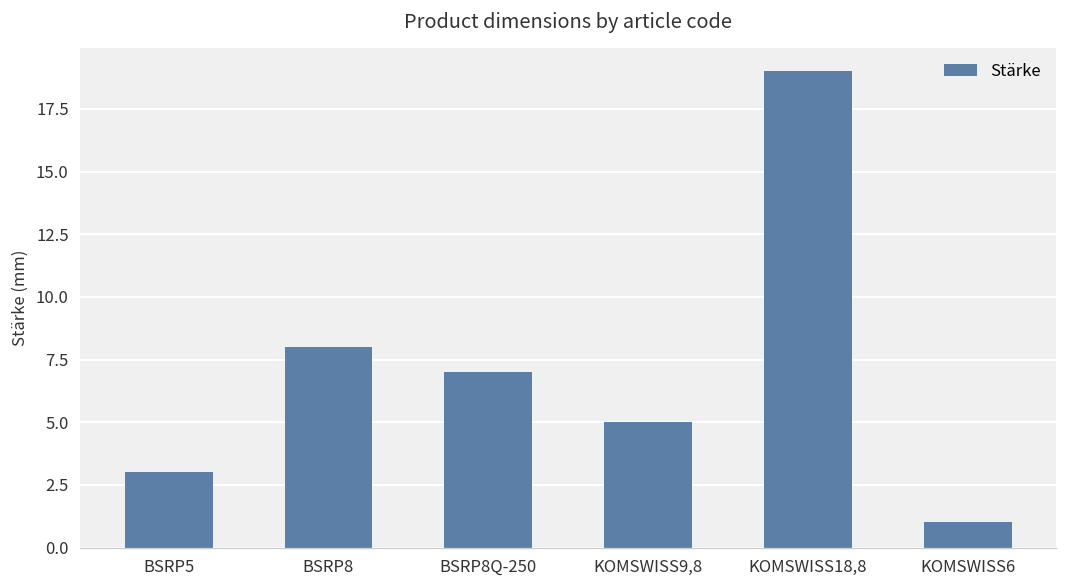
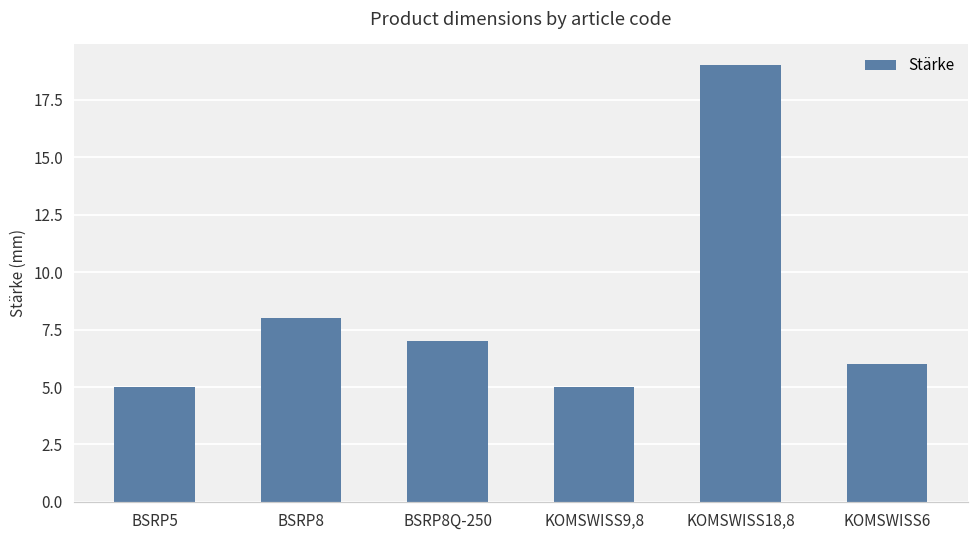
BSRP5: 3 -> 5
KOMSWISS6: 1 -> 6
